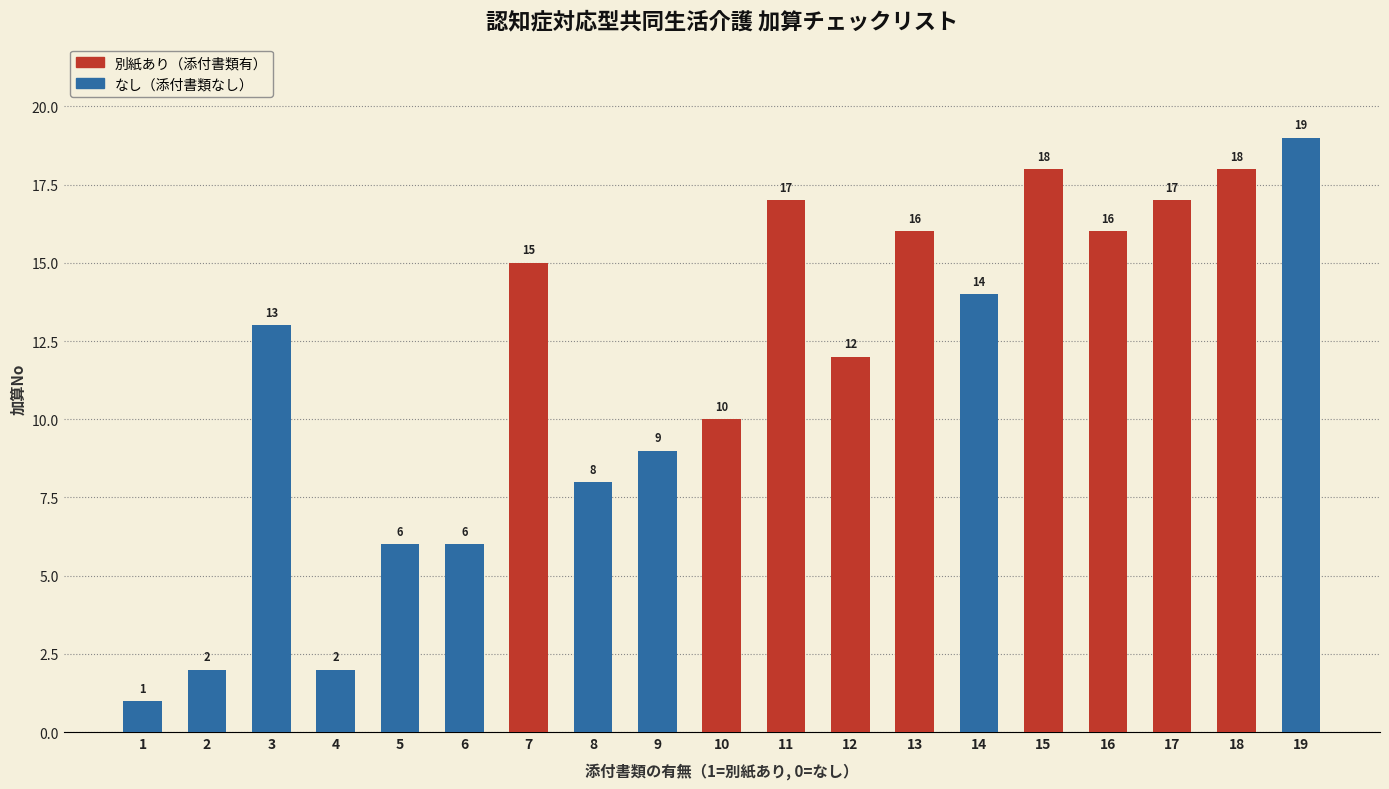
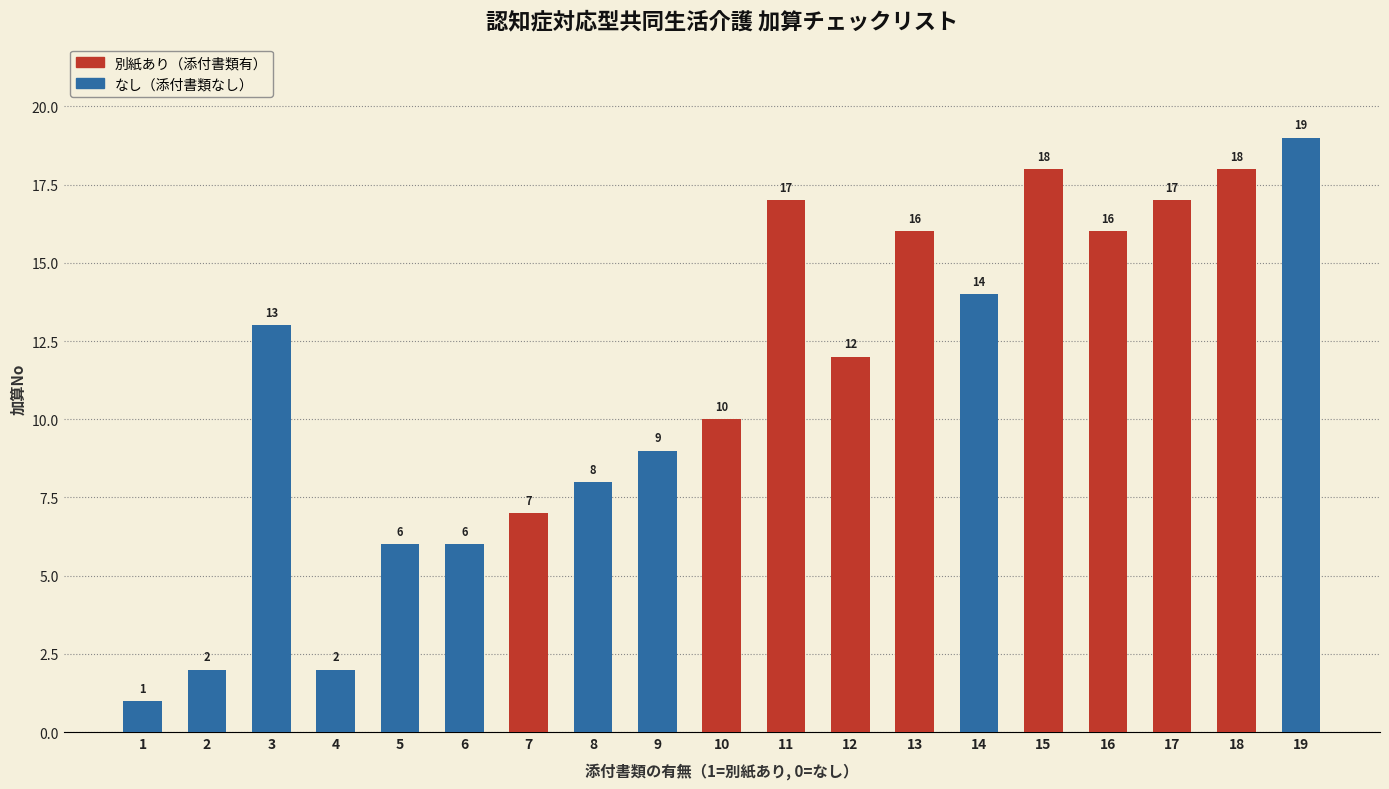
7: 15 -> 7
